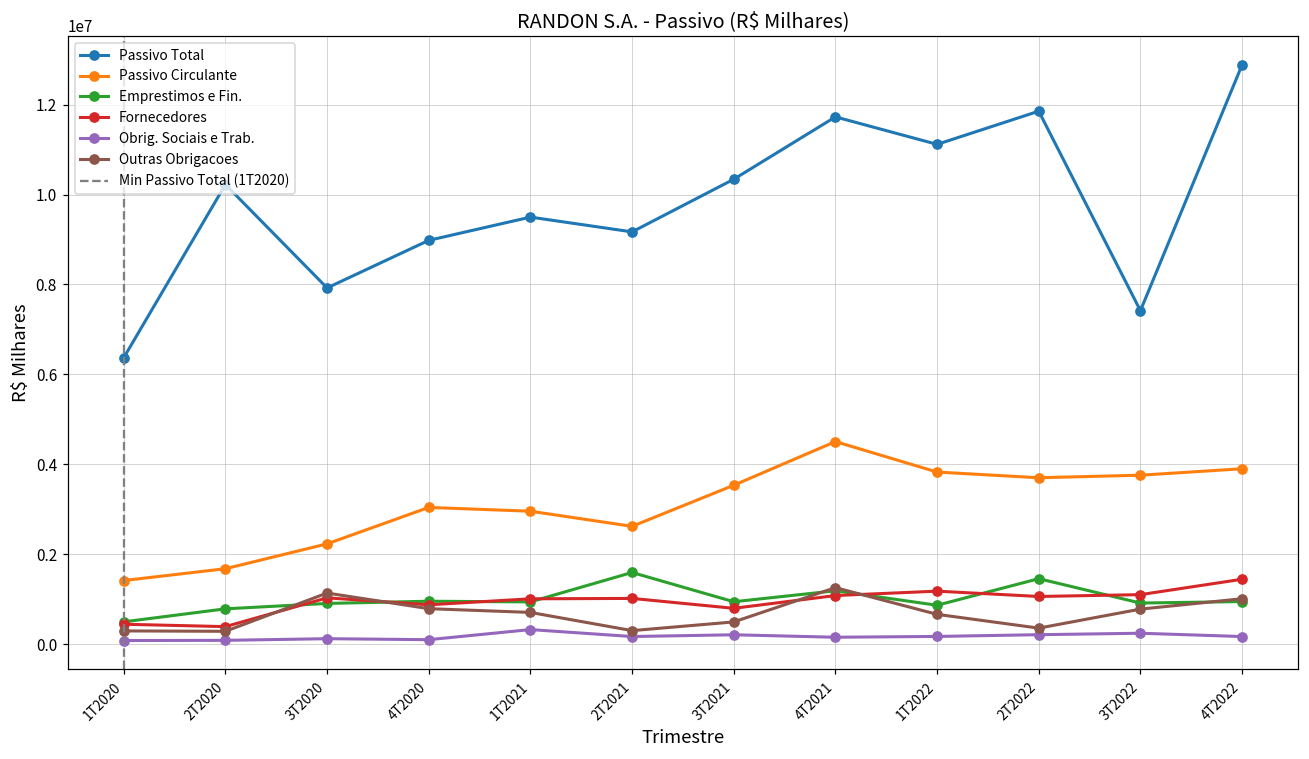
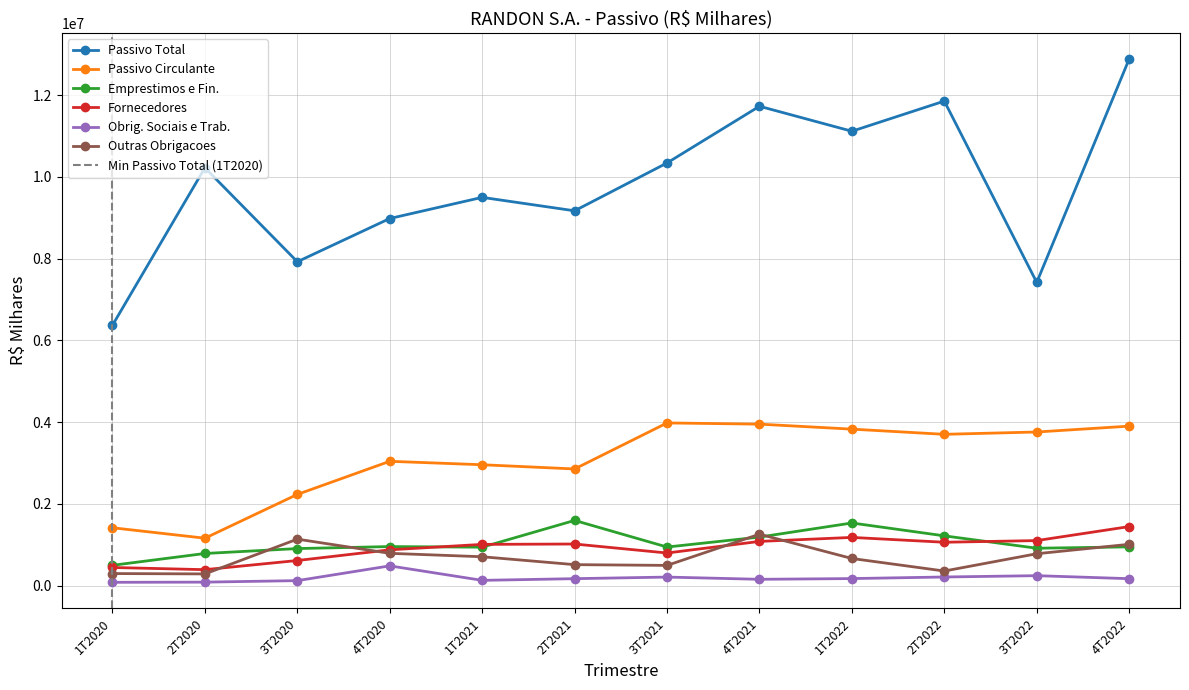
Passivo Circulante, 2T2020: 1700000 -> 1200000
Fornecedores, 3T2020: 1000000 -> 600000
Obrig. Sociais e Trab., 4T2020: 100000 -> 500000
Obrig. Sociais e Trab., 1T2021: 300000 -> 100000
Passivo Circulante, 2T2021: 2600000 -> 2900000
Outras Obrigacoes, 2T2021: 300000 -> 500000
Passivo Circulante, 3T2021: 3500000 -> 4000000
Passivo Circulante, 4T2021: 4500000 -> 3900000
Emprestimos e Fin., 1T2022: 900000 -> 1500000
Emprestimos e Fin., 2T2022: 1500000 -> 1200000
